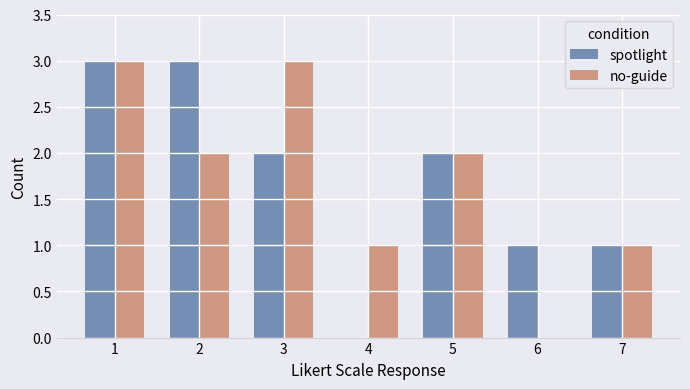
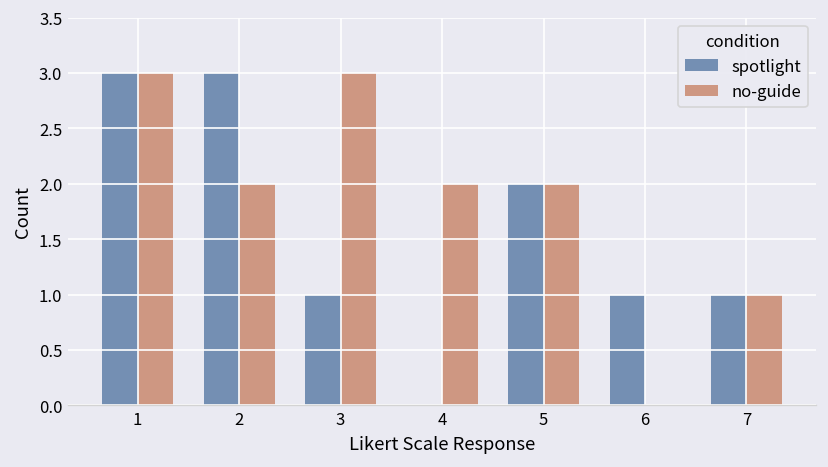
spotlight, 3: 2 -> 1
no-guide, 4: 1 -> 2
